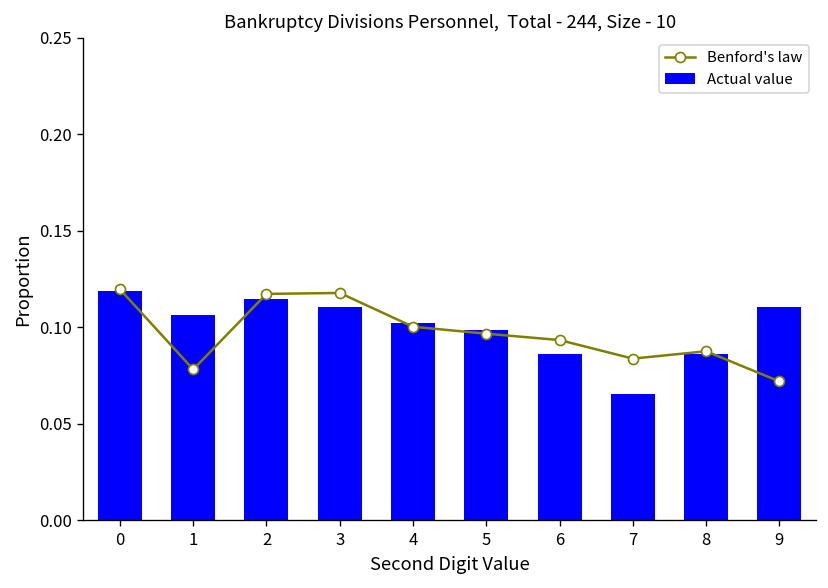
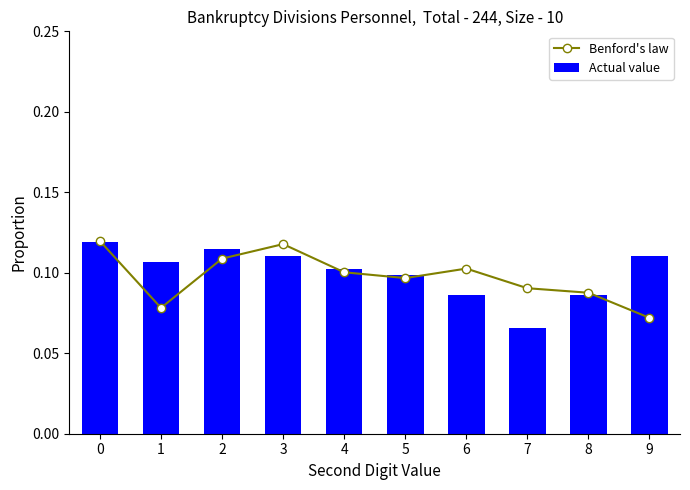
Benford's law, 2: 0.117 -> 0.109
Benford's law, 6: 0.093 -> 0.103
Benford's law, 7: 0.084 -> 0.090
